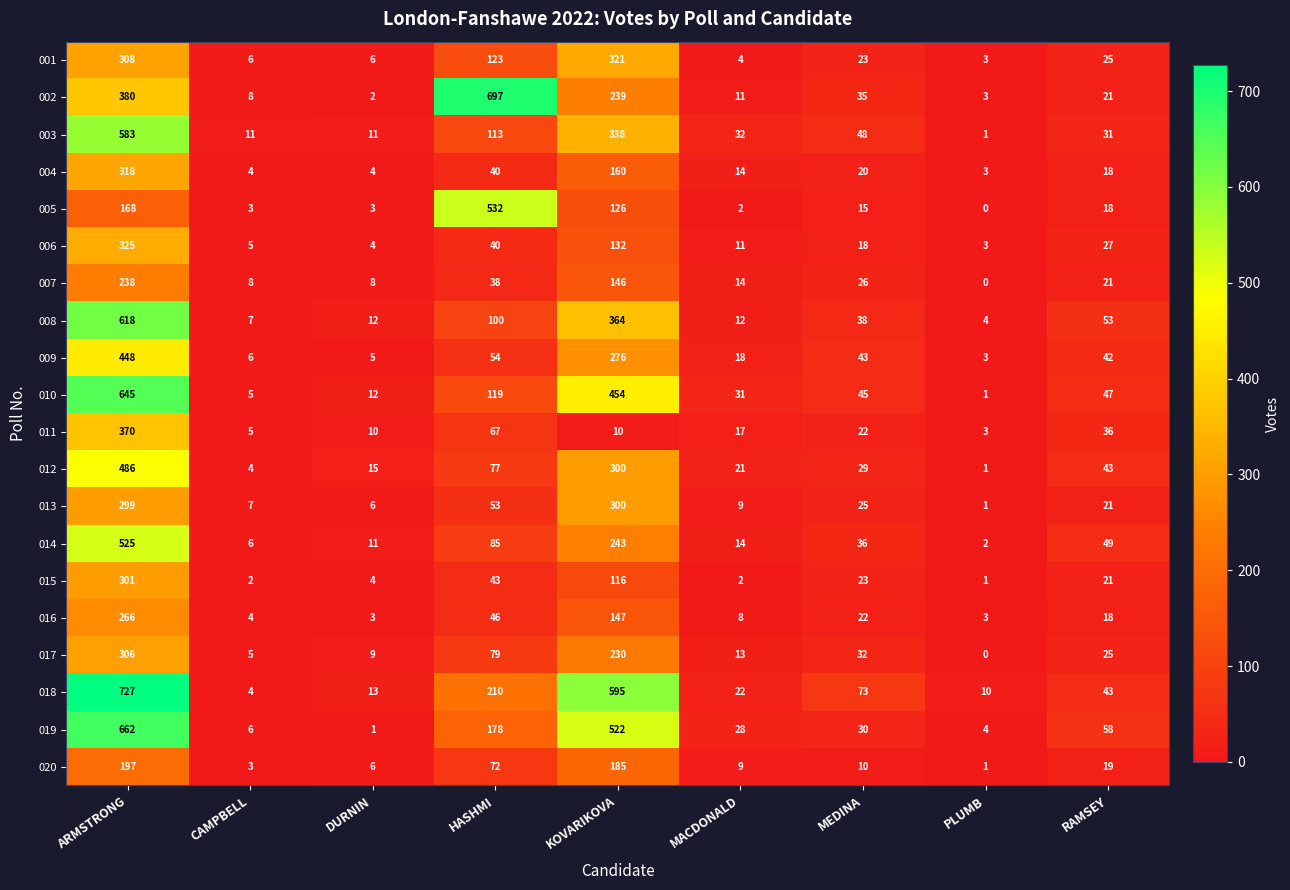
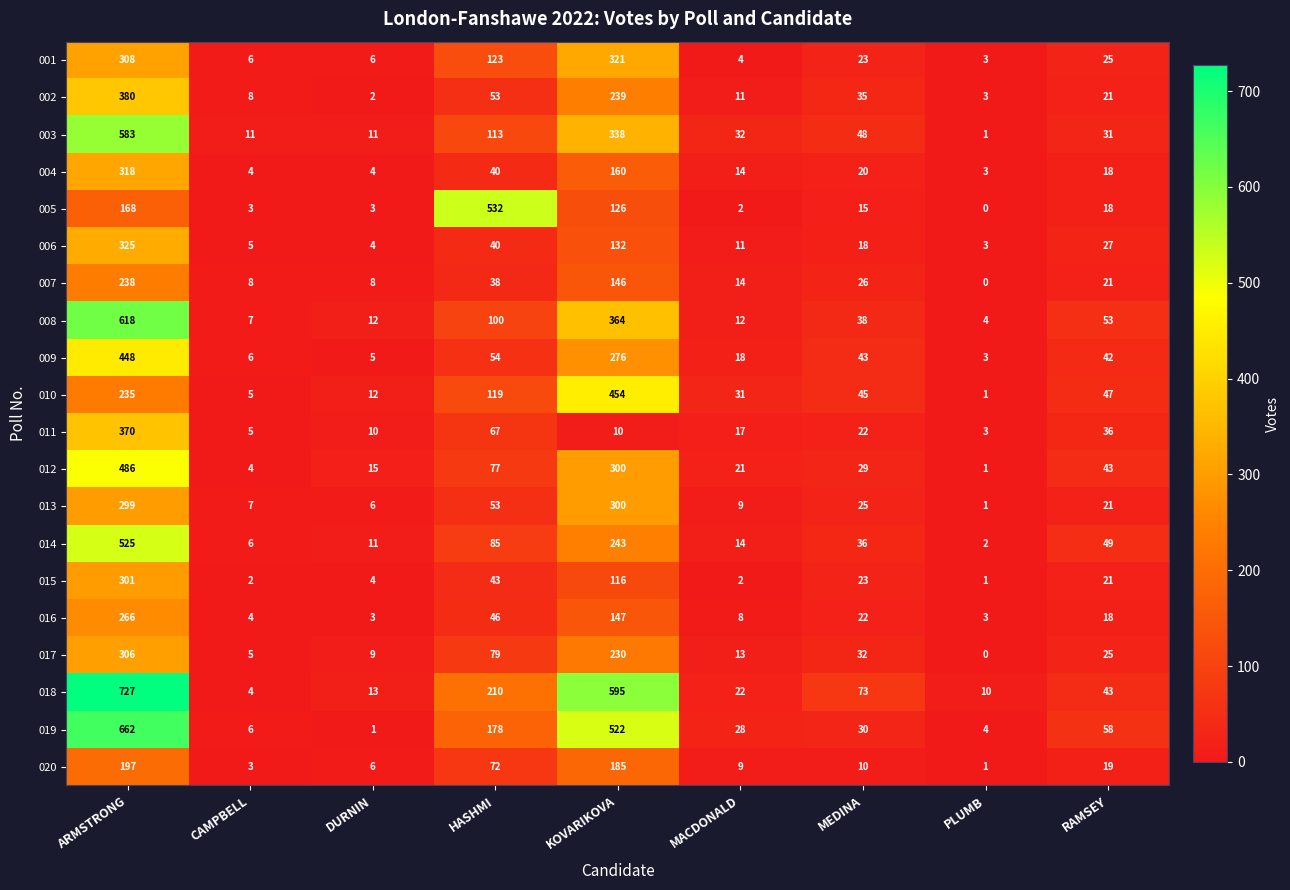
002, HASHMI: 697 -> 53
010, ARMSTRONG: 645 -> 235
